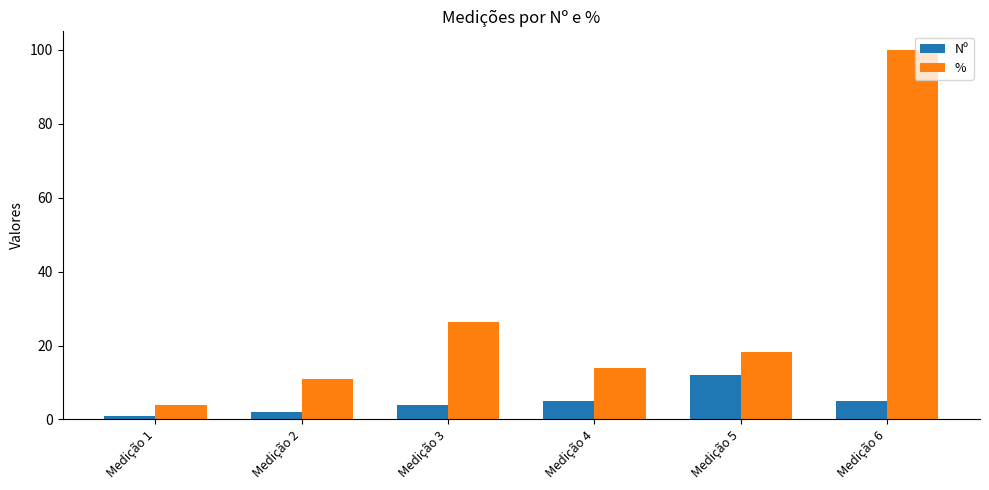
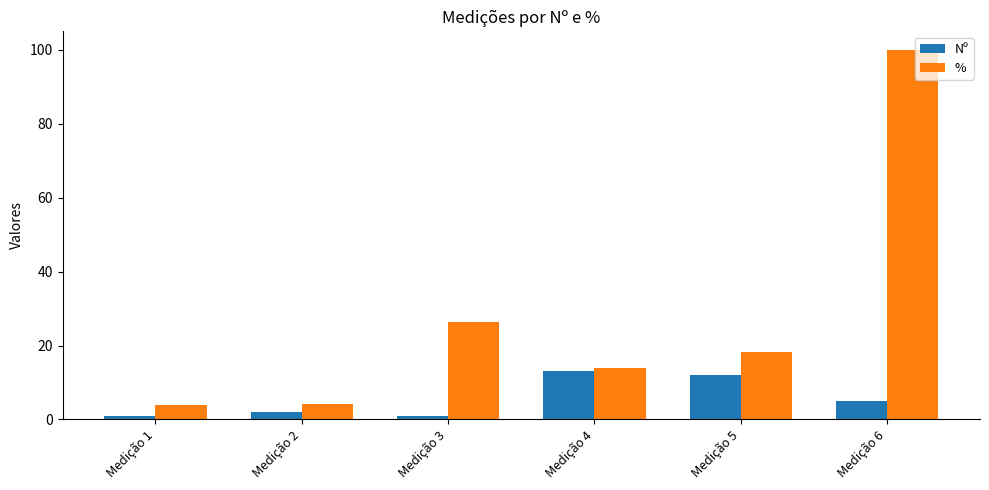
%, Medição 2: 11 -> 4
Nº, Medição 3: 4 -> 1
Nº, Medição 4: 5 -> 13
